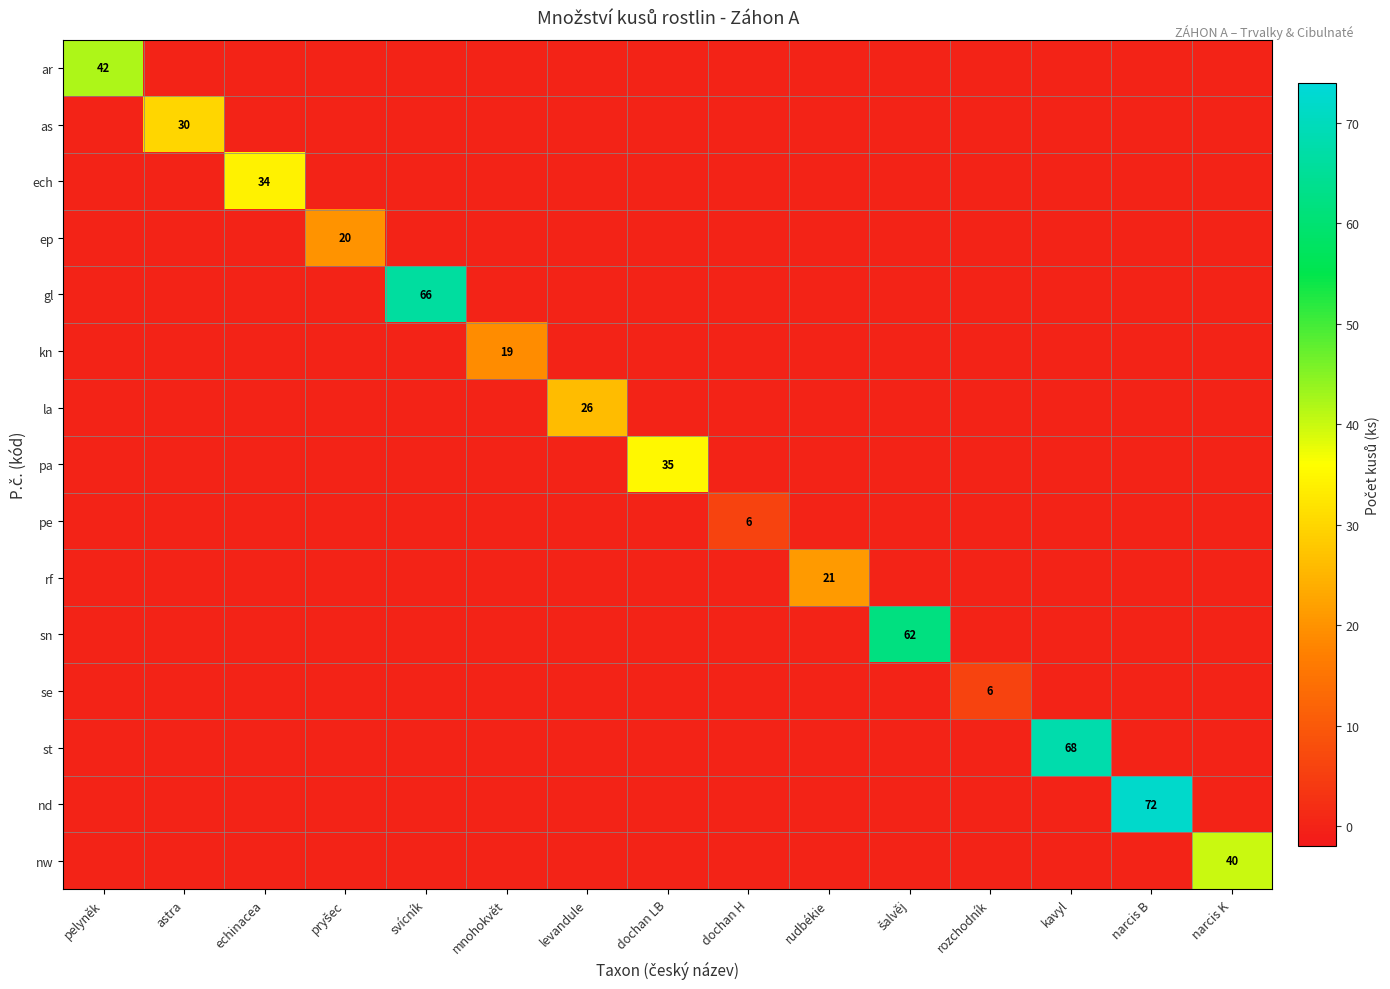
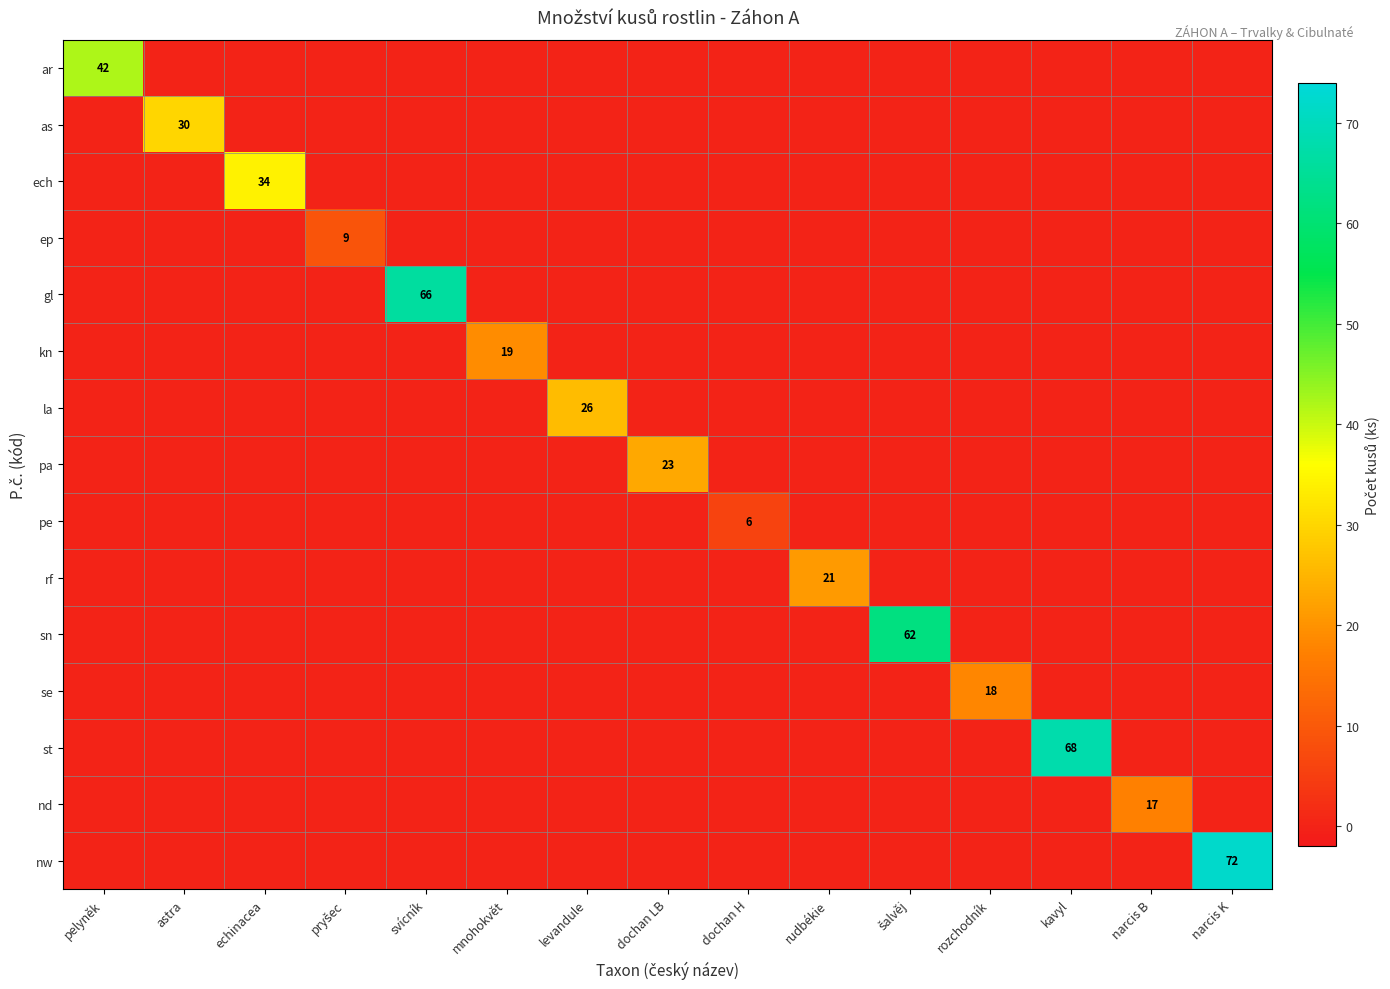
ep, pryšec: 20 -> 9
pa, dochan LB: 35 -> 23
se, rozchodník: 6 -> 18
nd, narcis B: 72 -> 17
nw, narcis K: 40 -> 72
